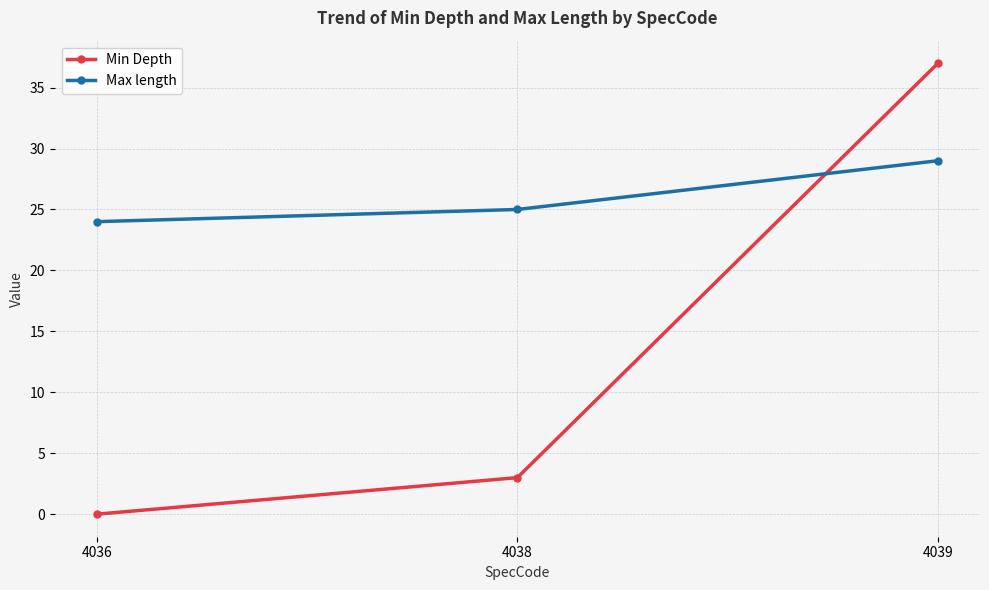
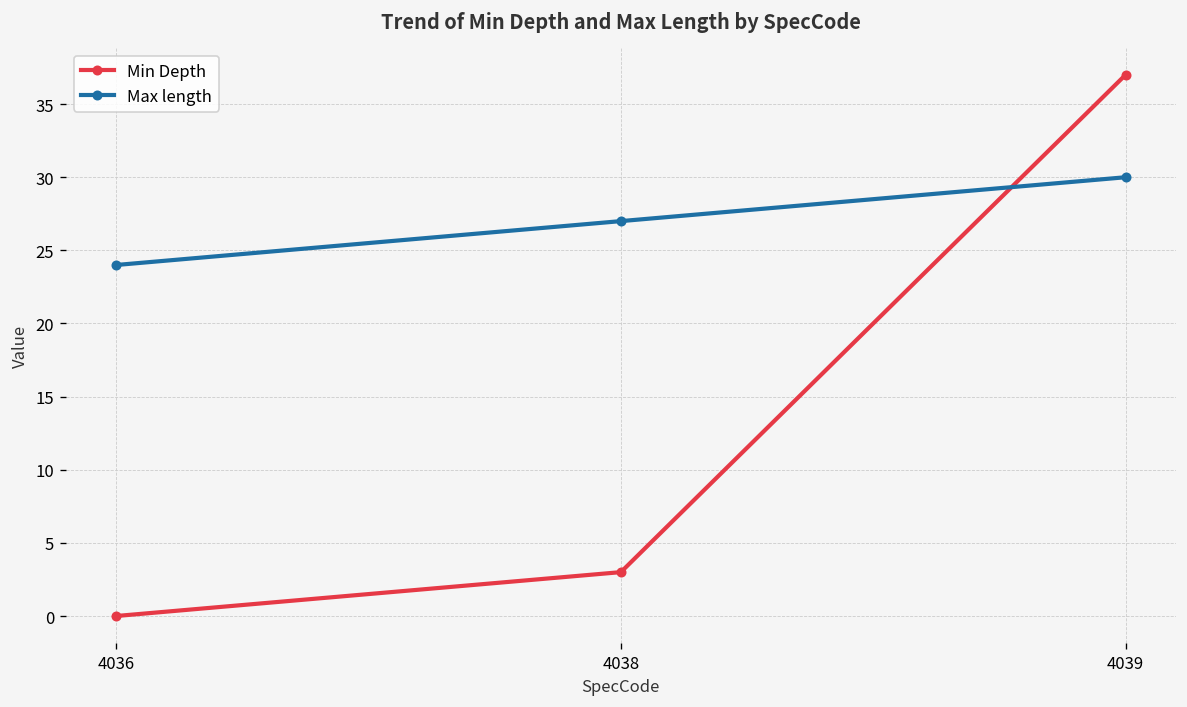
Max length, 4038: 25 -> 27
Max length, 4039: 29 -> 30
